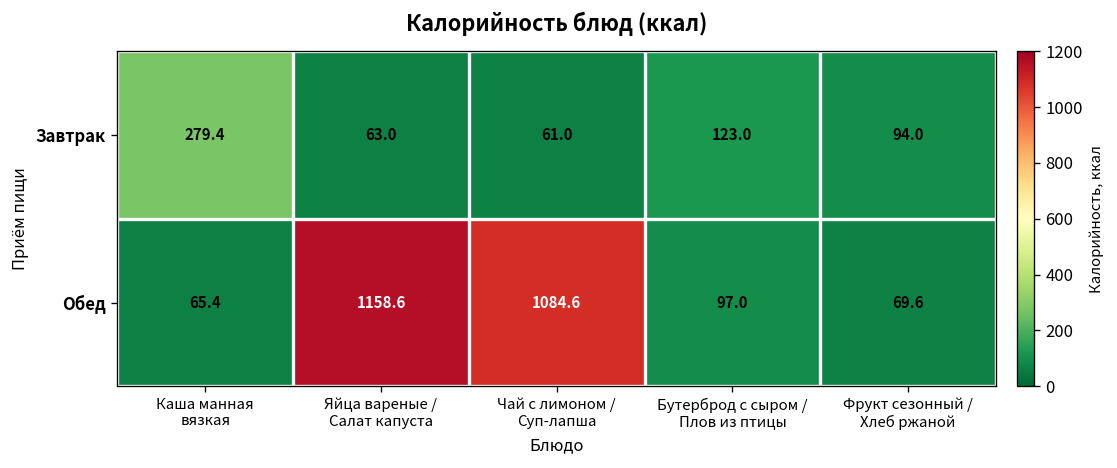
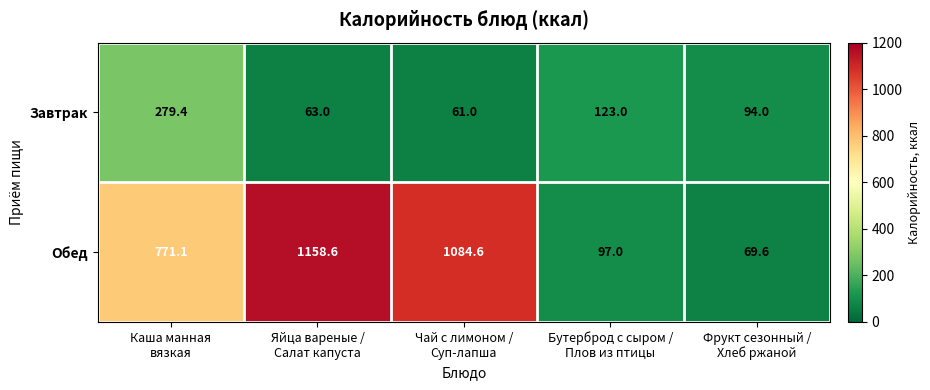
Обед, Каша манная вязкая: 65.4 -> 771.1
